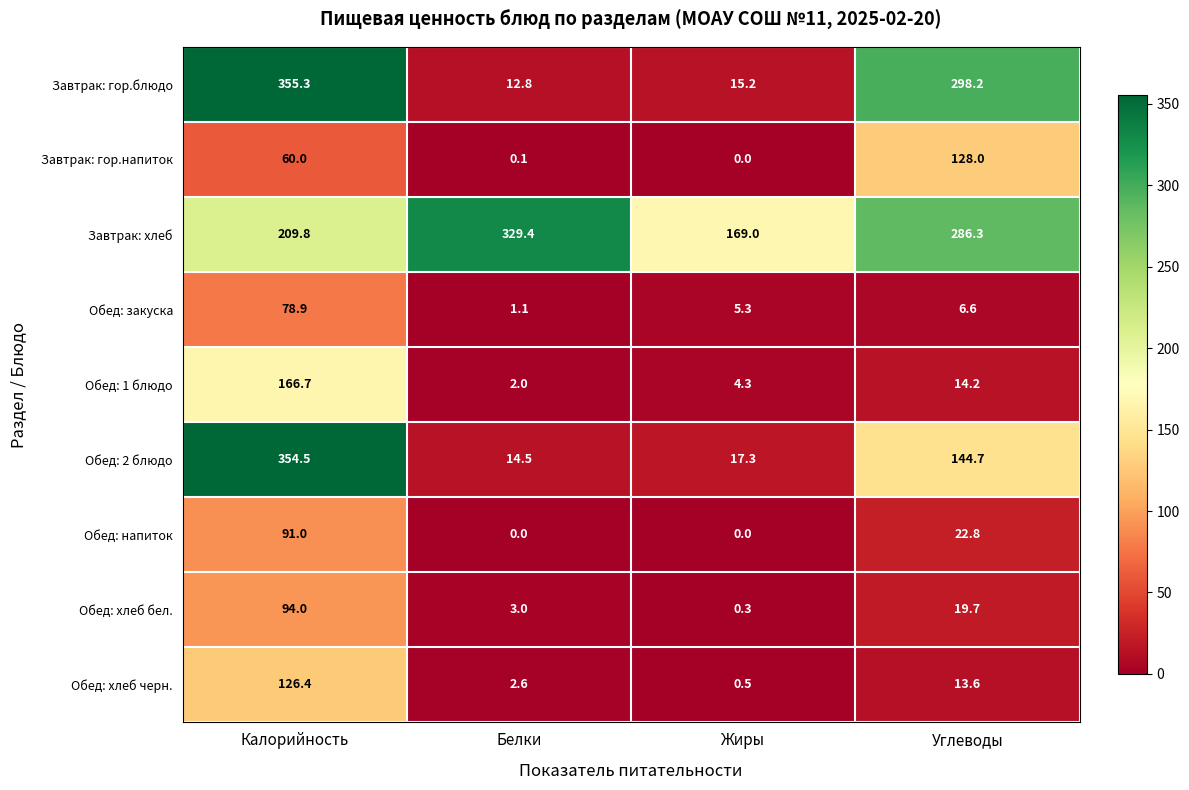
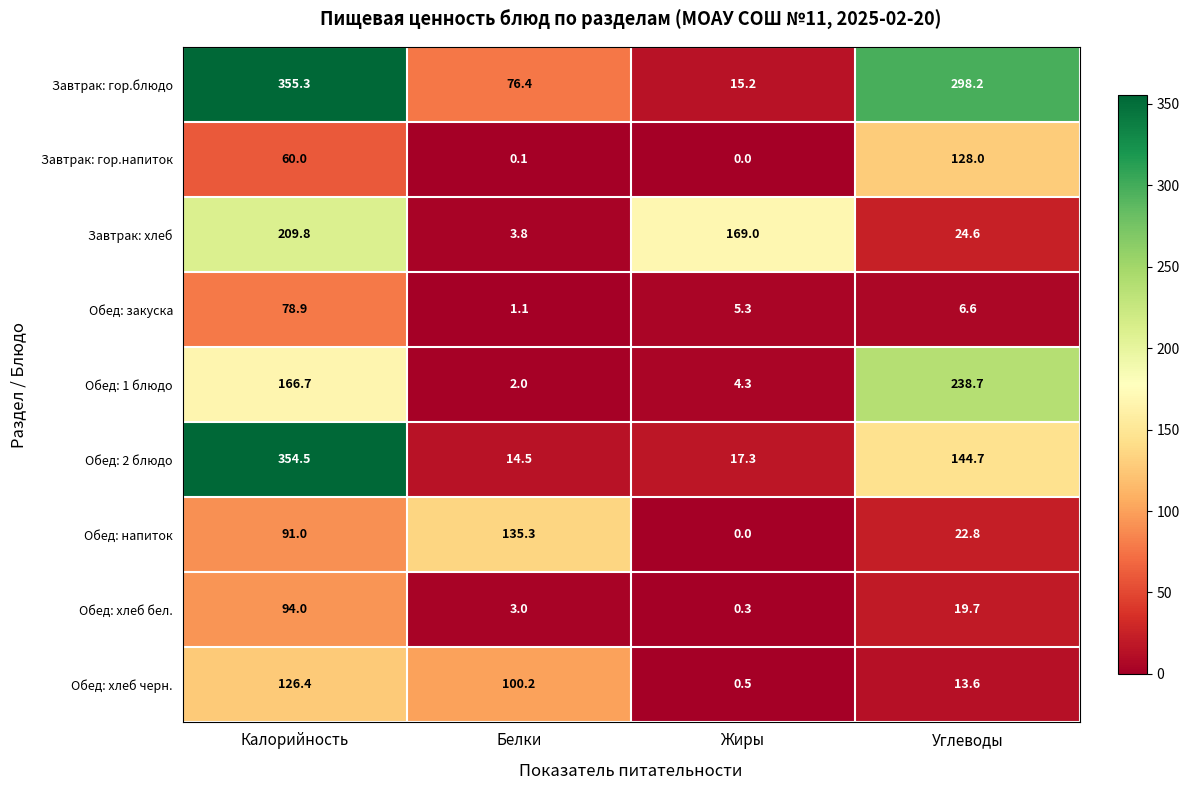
Завтрак: гор.блюдо, Белки: 12.8 -> 76.4
Завтрак: хлеб, Белки: 329.4 -> 3.8
Завтрак: хлеб, Углеводы: 286.3 -> 24.6
Обед: 1 блюдо, Углеводы: 14.2 -> 238.7
Обед: напиток, Белки: 0.0 -> 135.3
Обед: хлеб черн., Белки: 2.6 -> 100.2
